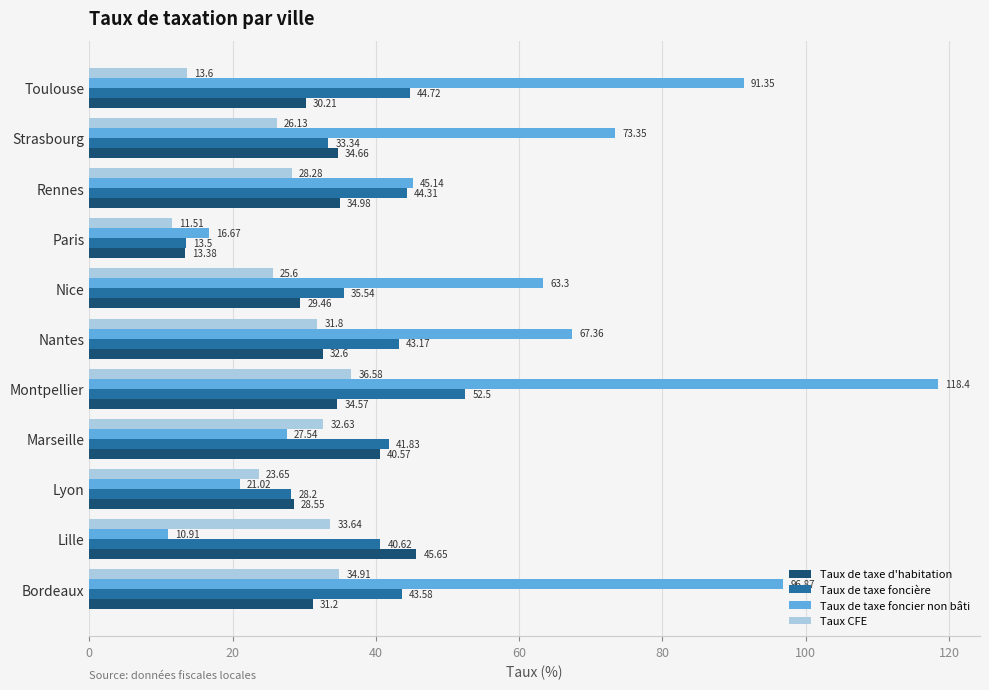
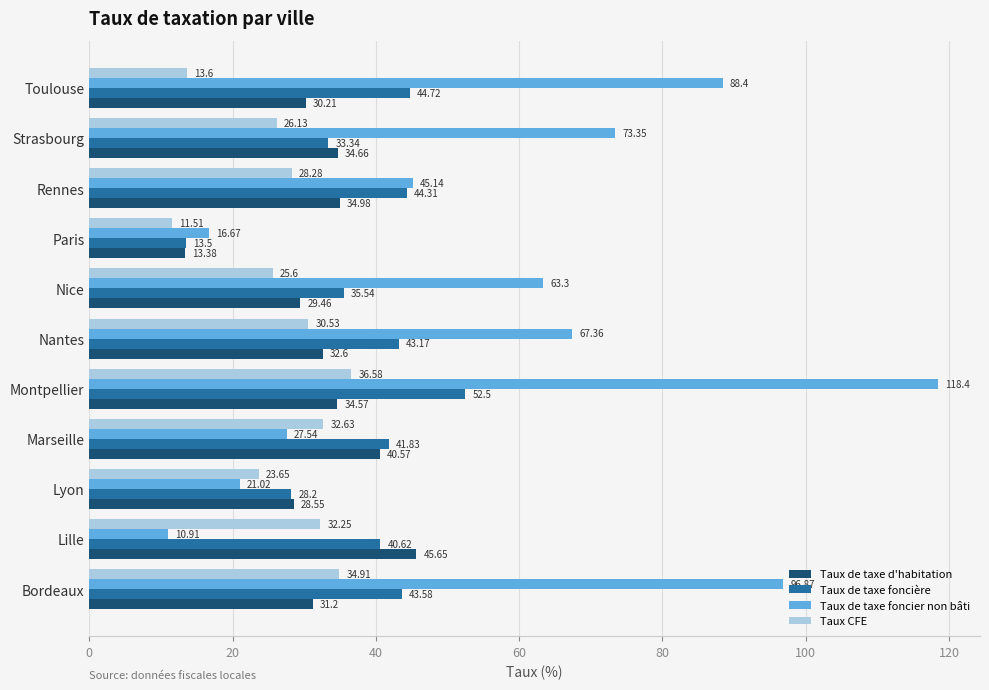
Taux de taxe foncier non bâti, Toulouse: 91.35 -> 88.4
Taux CFE, Nantes: 31.8 -> 30.53
Taux CFE, Lille: 33.64 -> 32.25
